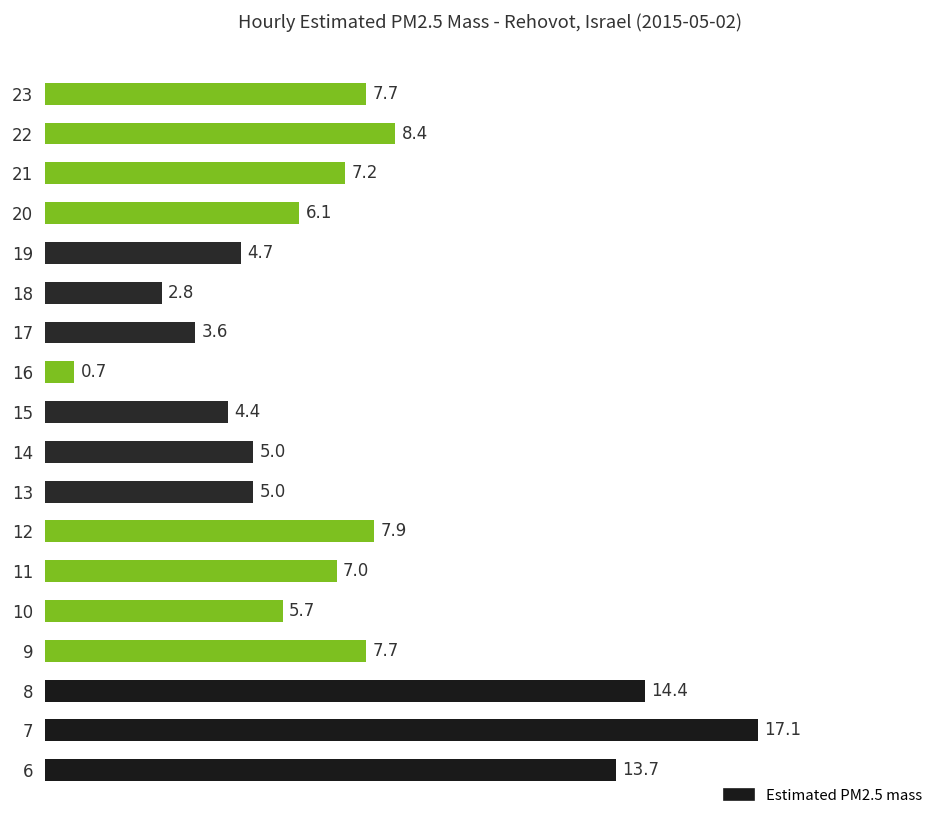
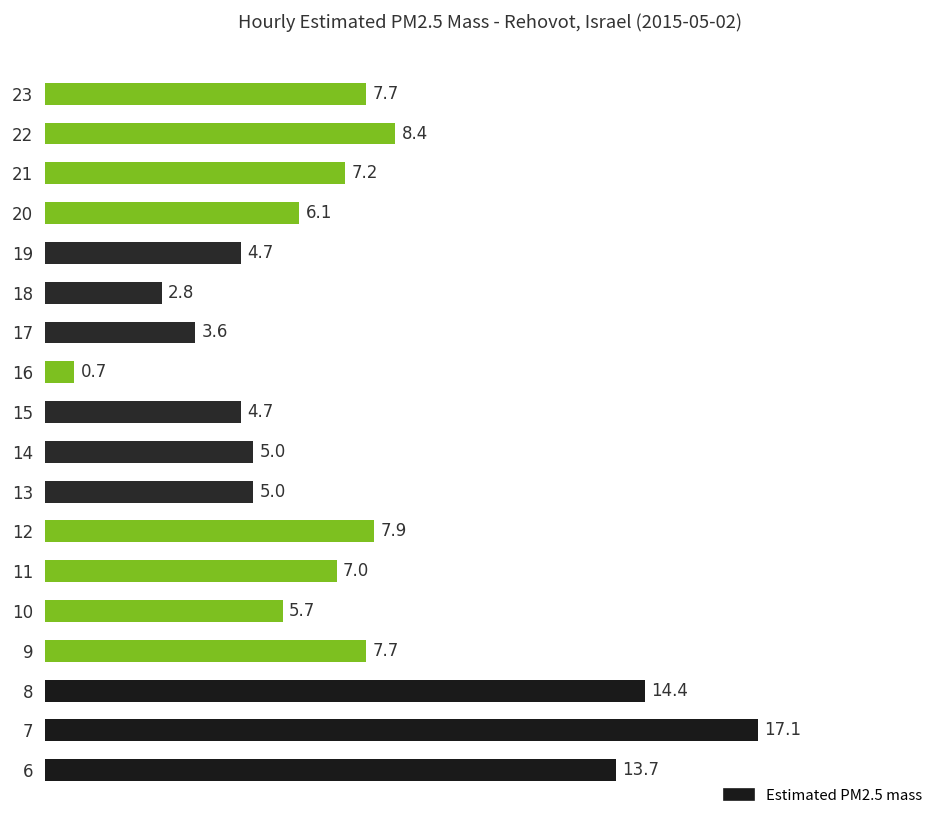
15: 4.4 -> 4.7
